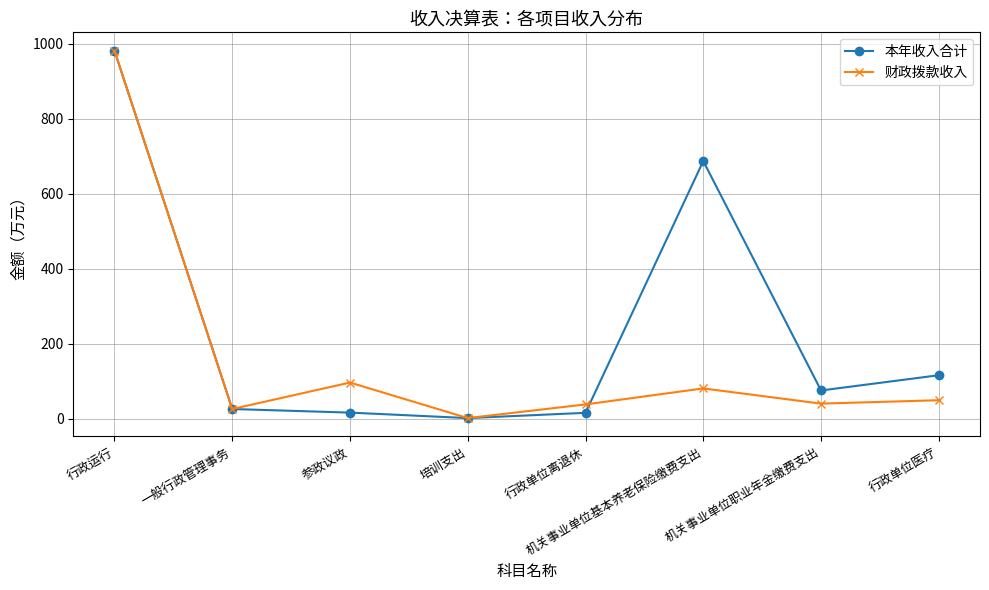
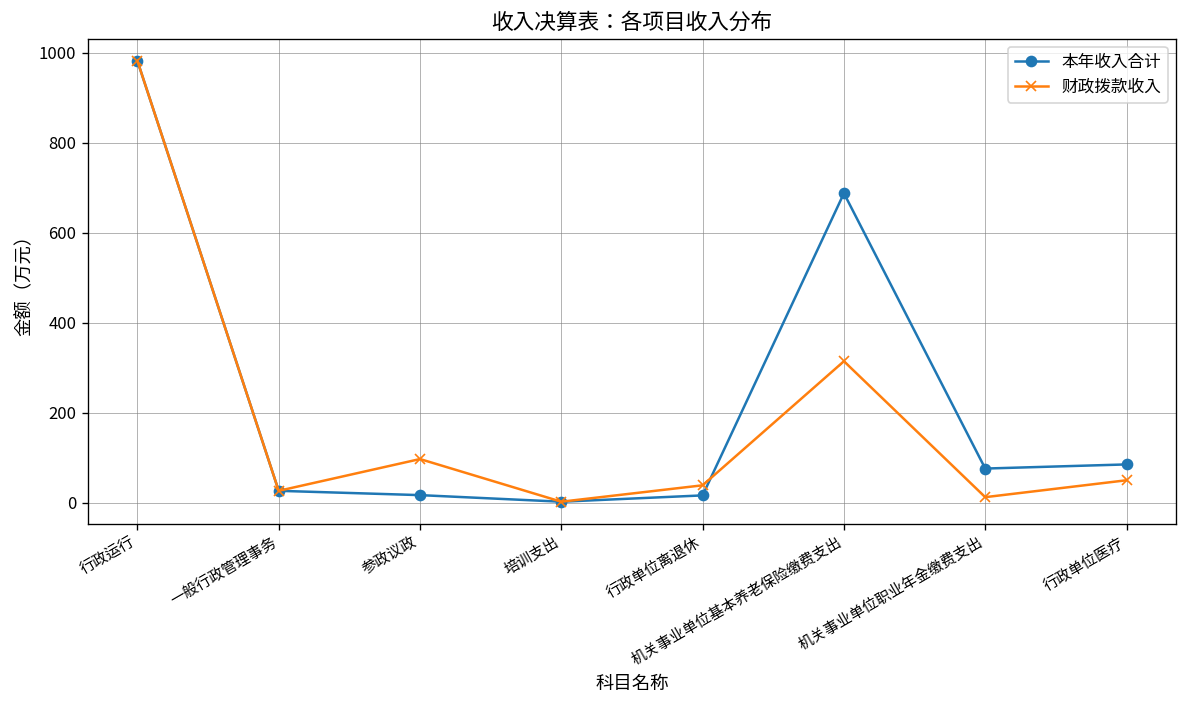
财政拨款收入, 机关事业单位基本养老保险缴费支出: 80 -> 310
财政拨款收入, 机关事业单位职业年金缴费支出: 40 -> 10
本年收入合计, 行政单位医疗: 120 -> 80
